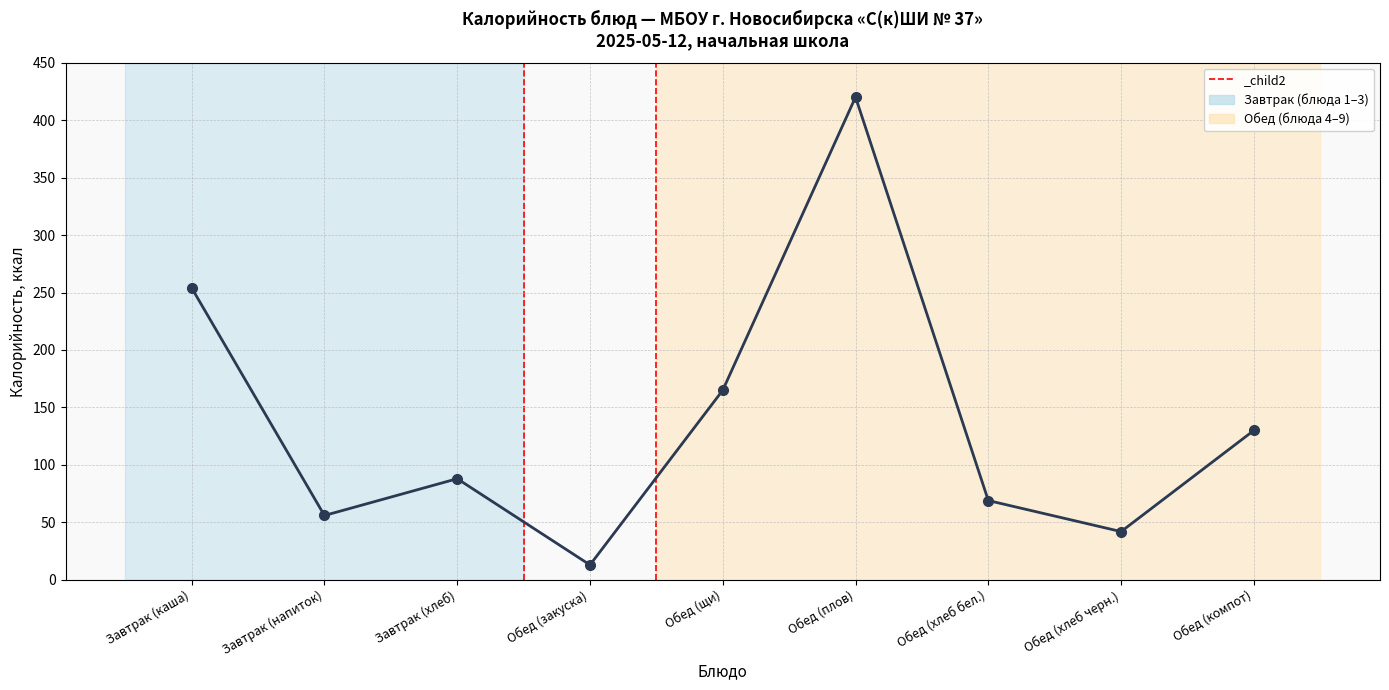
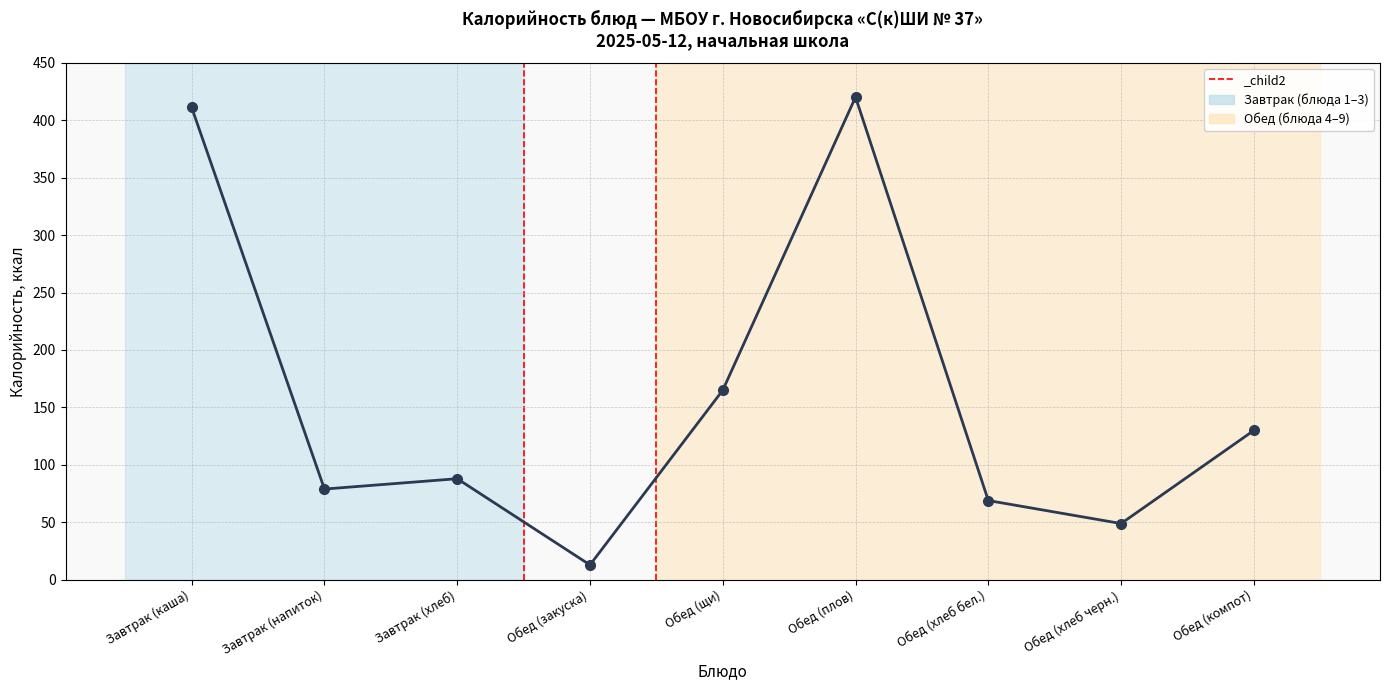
Завтрак (каша): 254 -> 411
Завтрак (напиток): 56 -> 79
Обед (хлеб черн.): 42 -> 49
